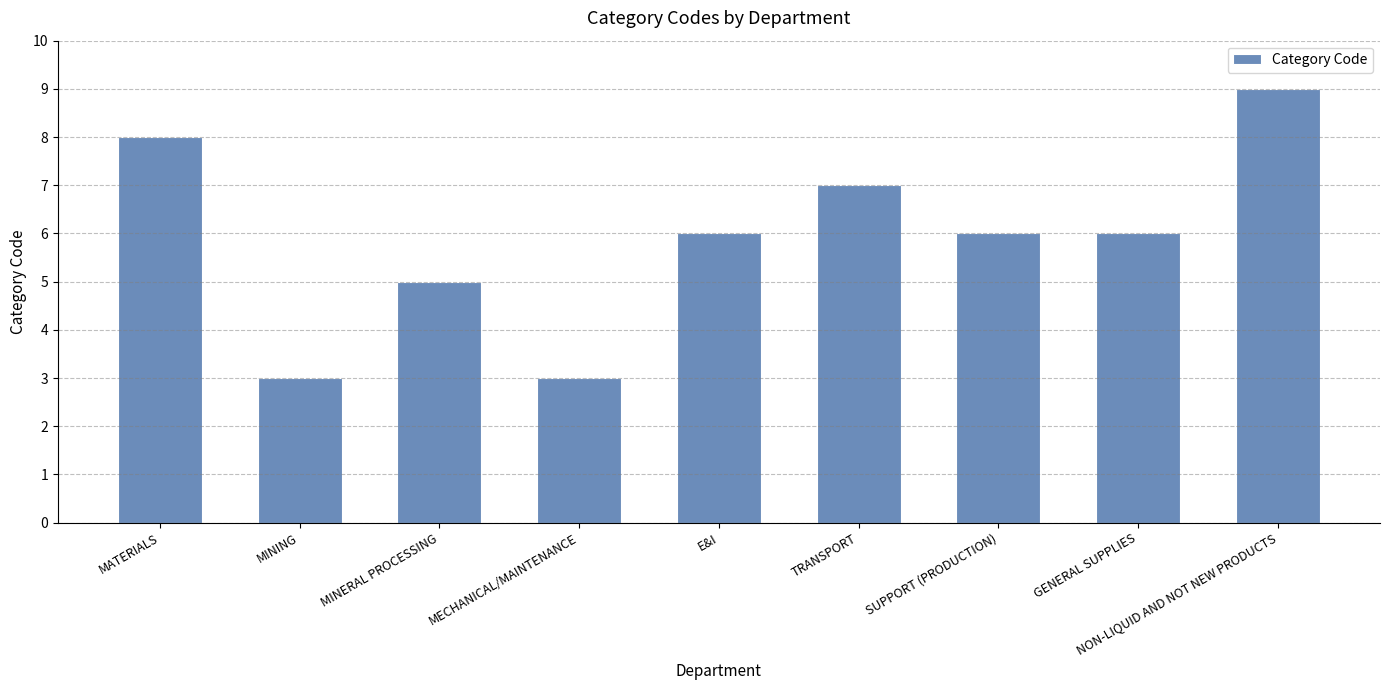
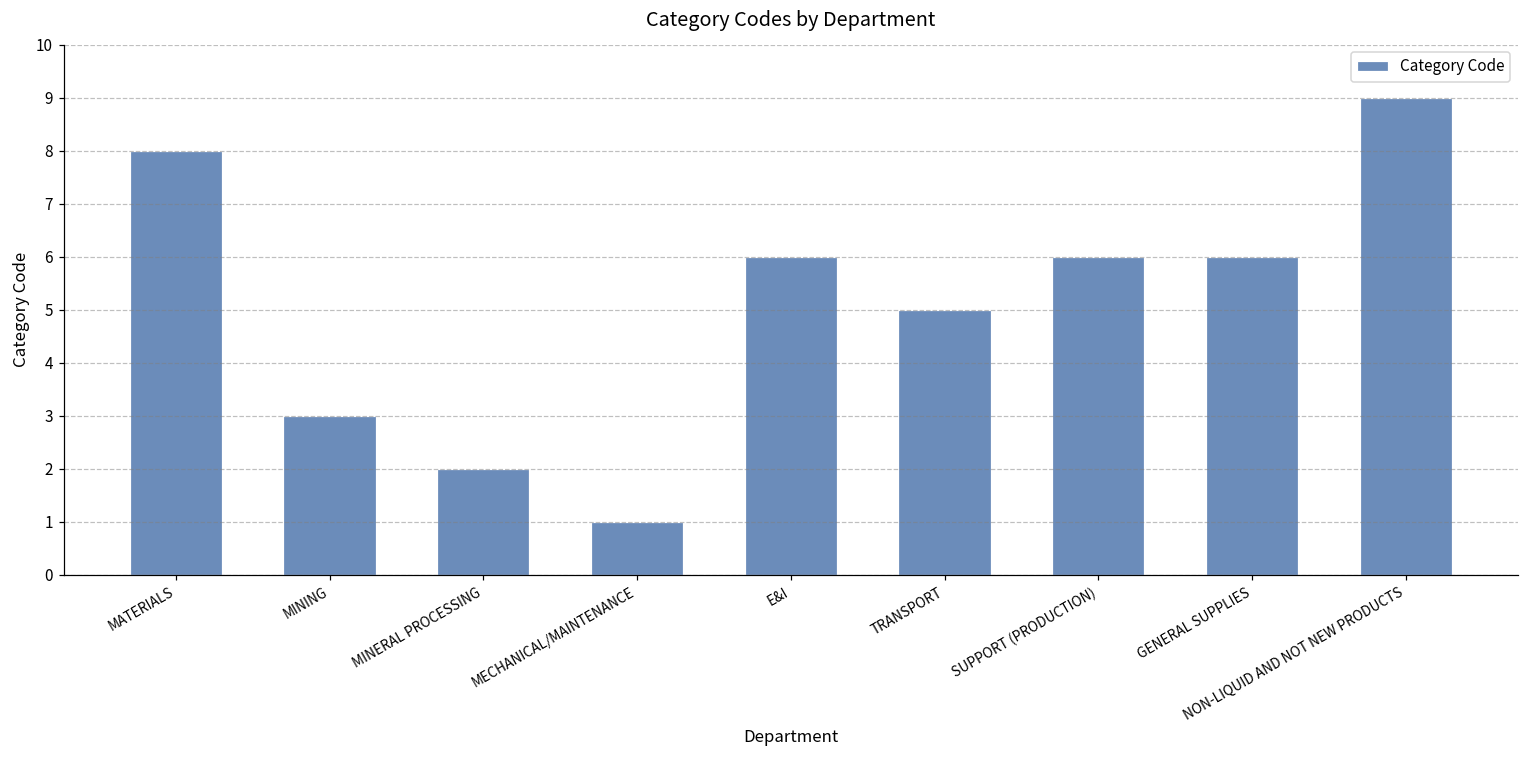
MINERAL PROCESSING: 5 -> 2
MECHANICAL/MAINTENANCE: 3 -> 1
TRANSPORT: 7 -> 5
